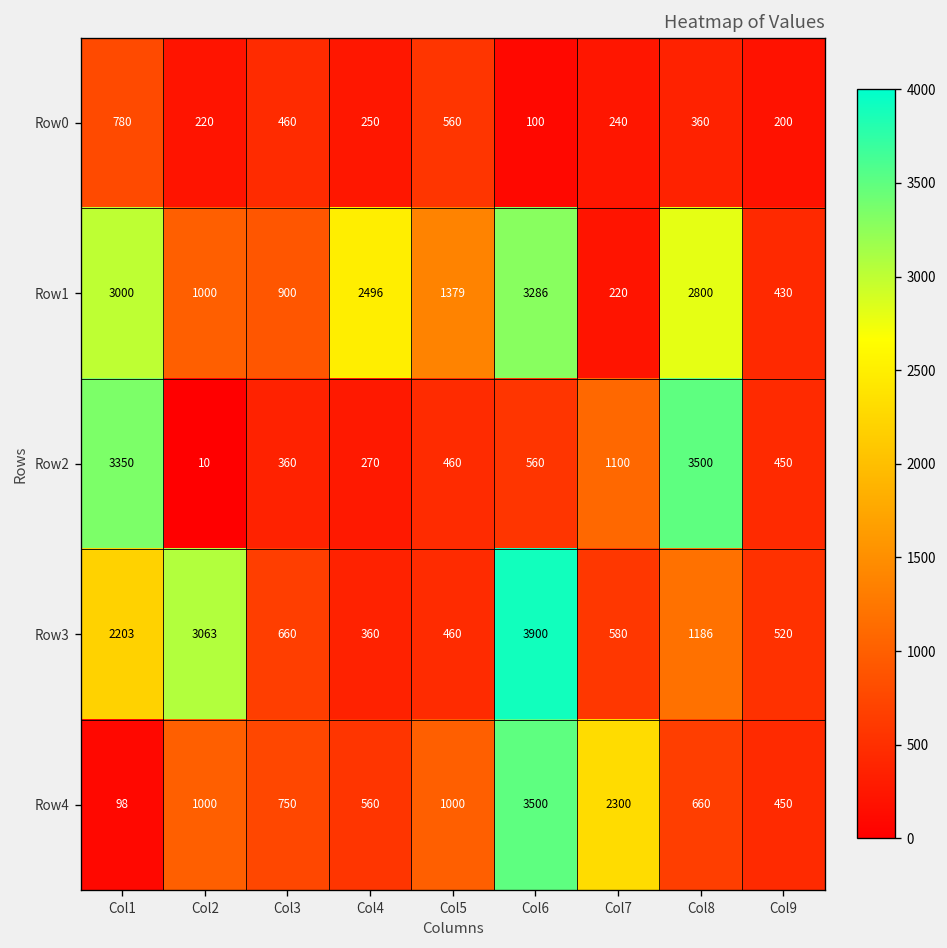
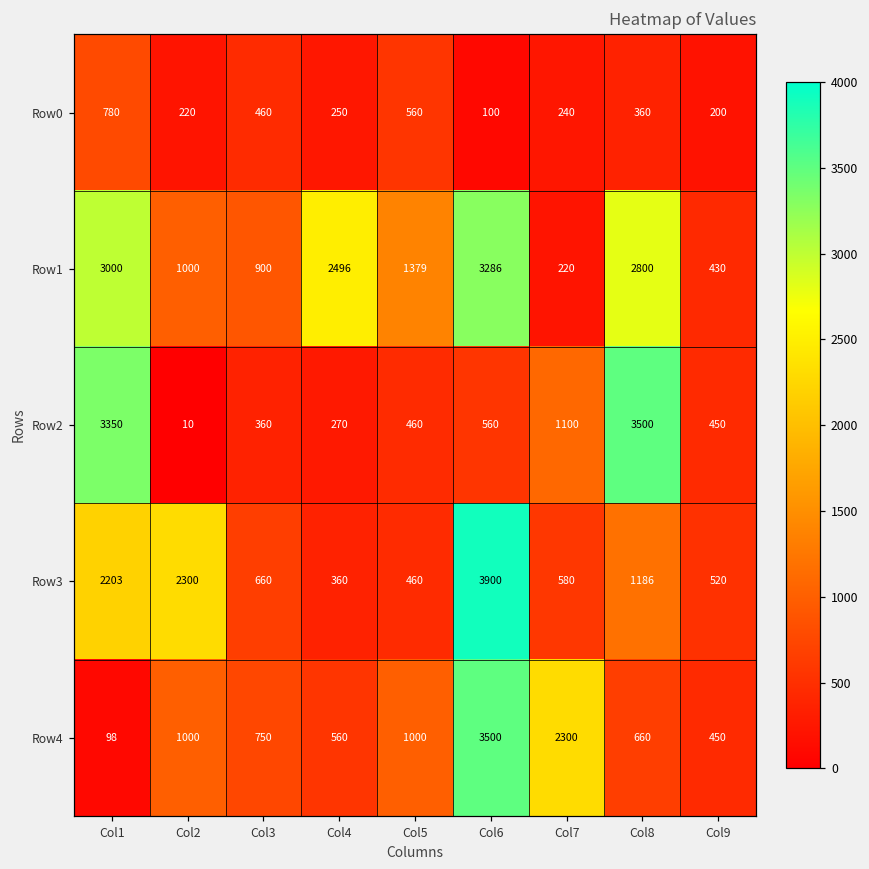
Row3, Col2: 3063 -> 2300
